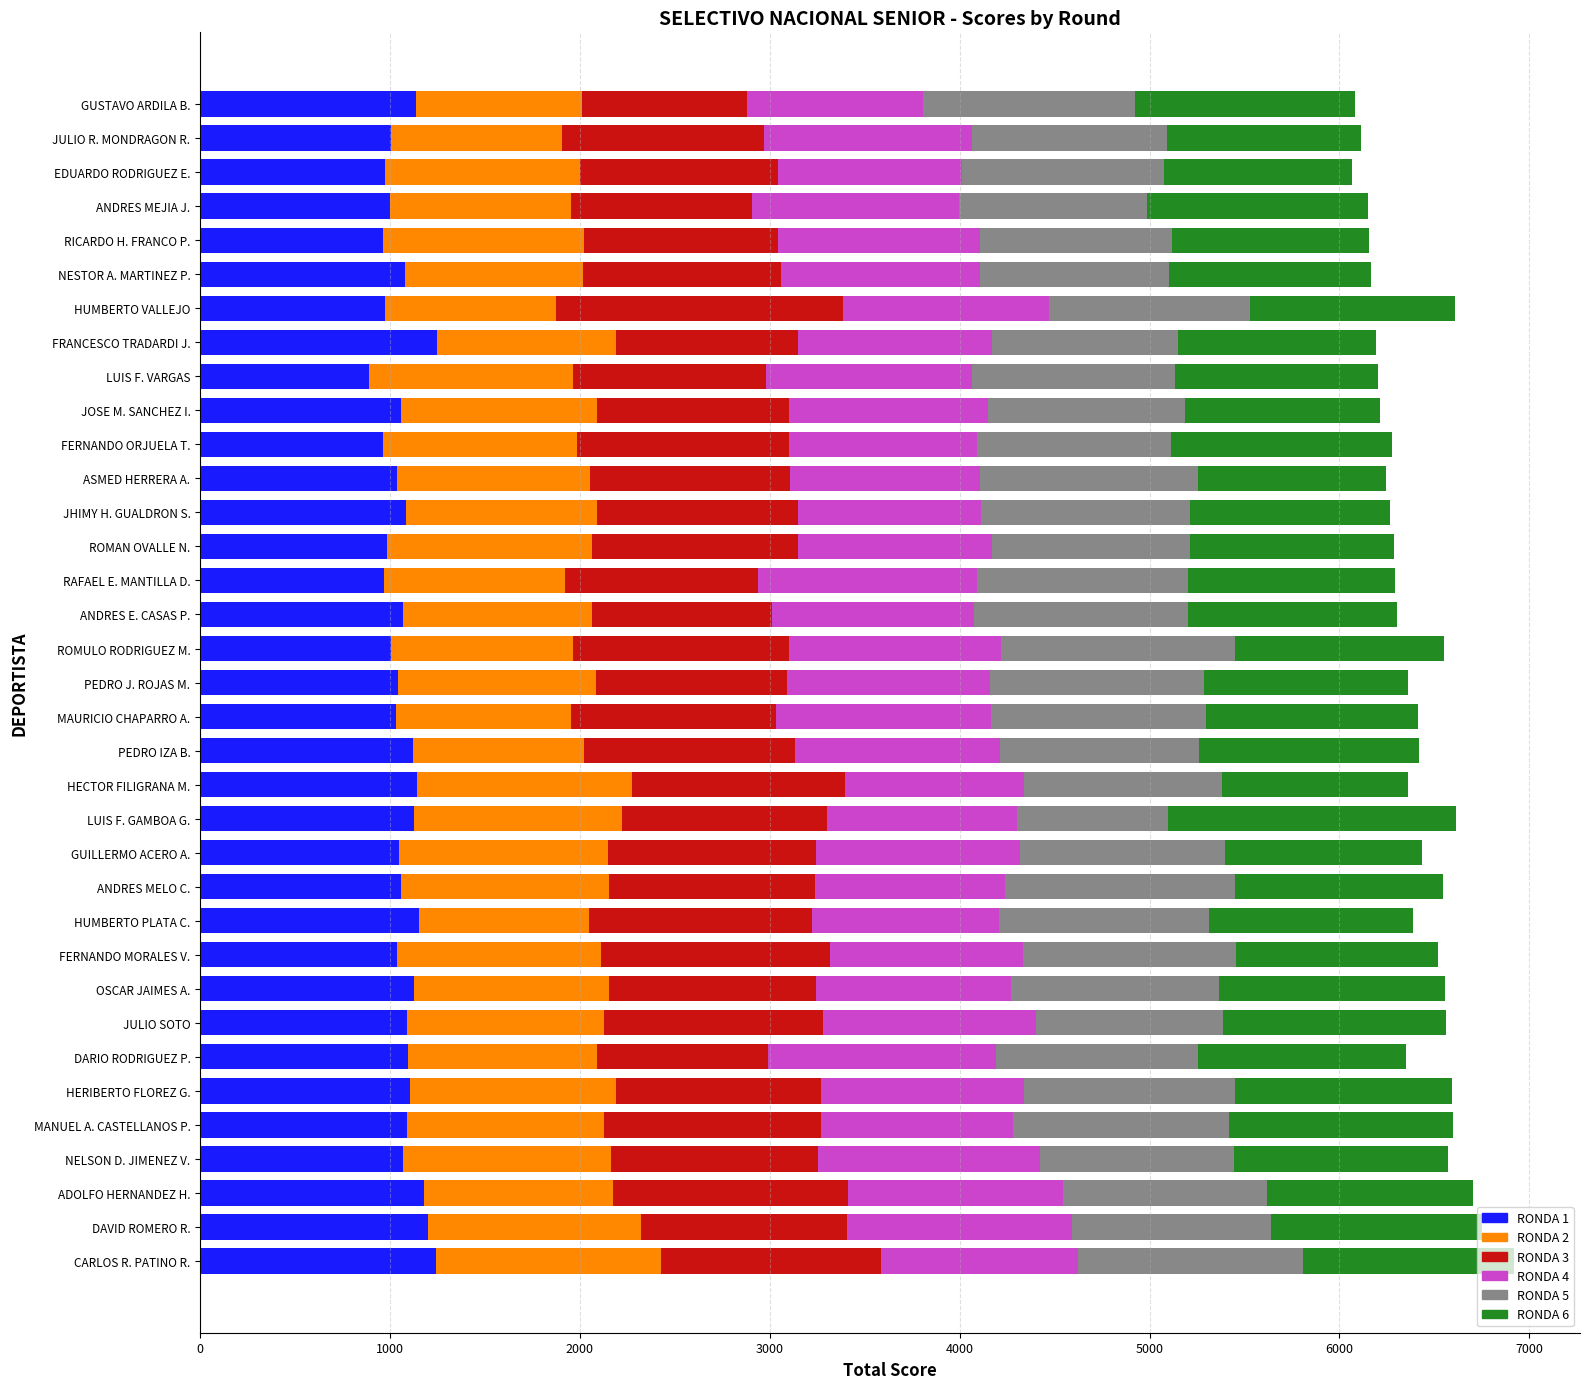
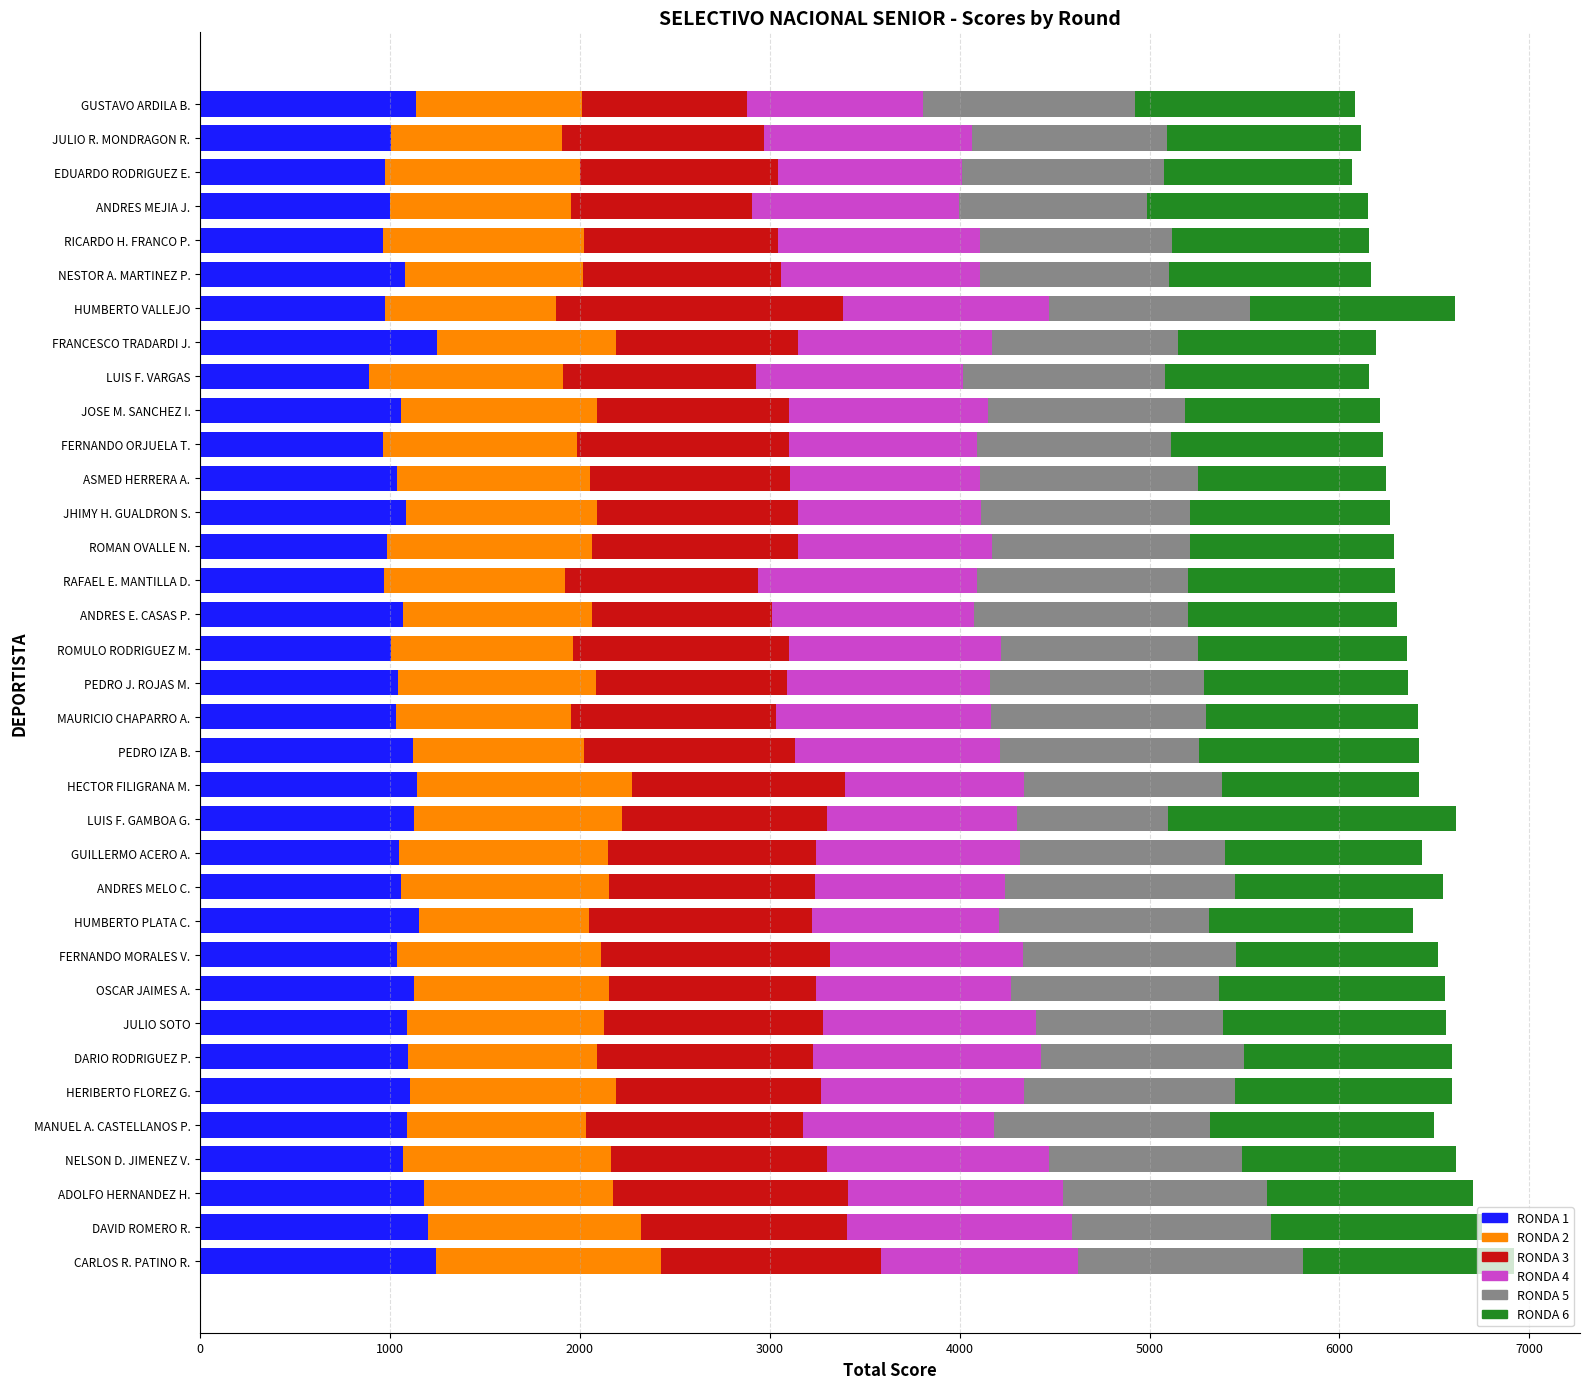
RONDA 2, LUIS F. VARGAS: 1070 -> 1020
RONDA 6, FERNANDO ORJUELA T.: 1160 -> 1120
RONDA 5, ROMULO RODRIGUEZ M.: 1230 -> 1040
RONDA 6, HECTOR FILIGRANA M.: 980 -> 1040
RONDA 3, DARIO RODRIGUEZ P.: 900 -> 1140
RONDA 2, MANUEL A. CASTELLANOS P.: 1040 -> 940
RONDA 3, NELSON D. JIMENEZ V.: 1090 -> 1130
